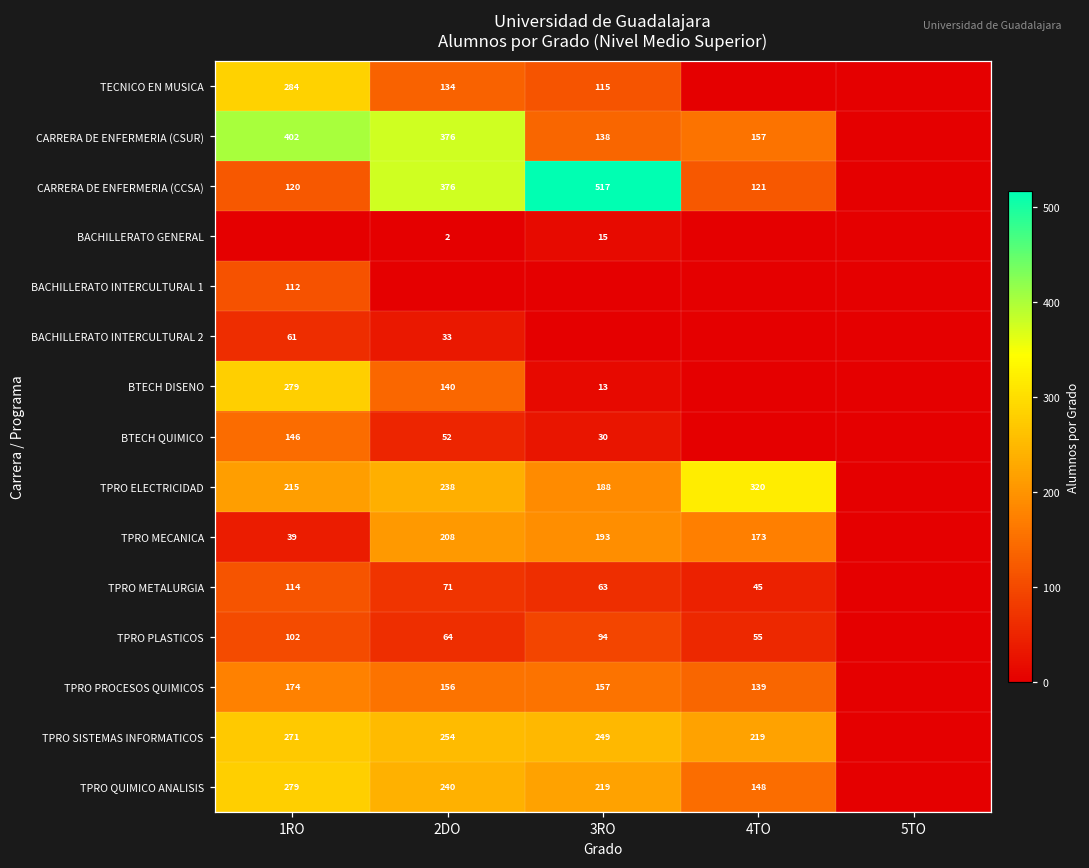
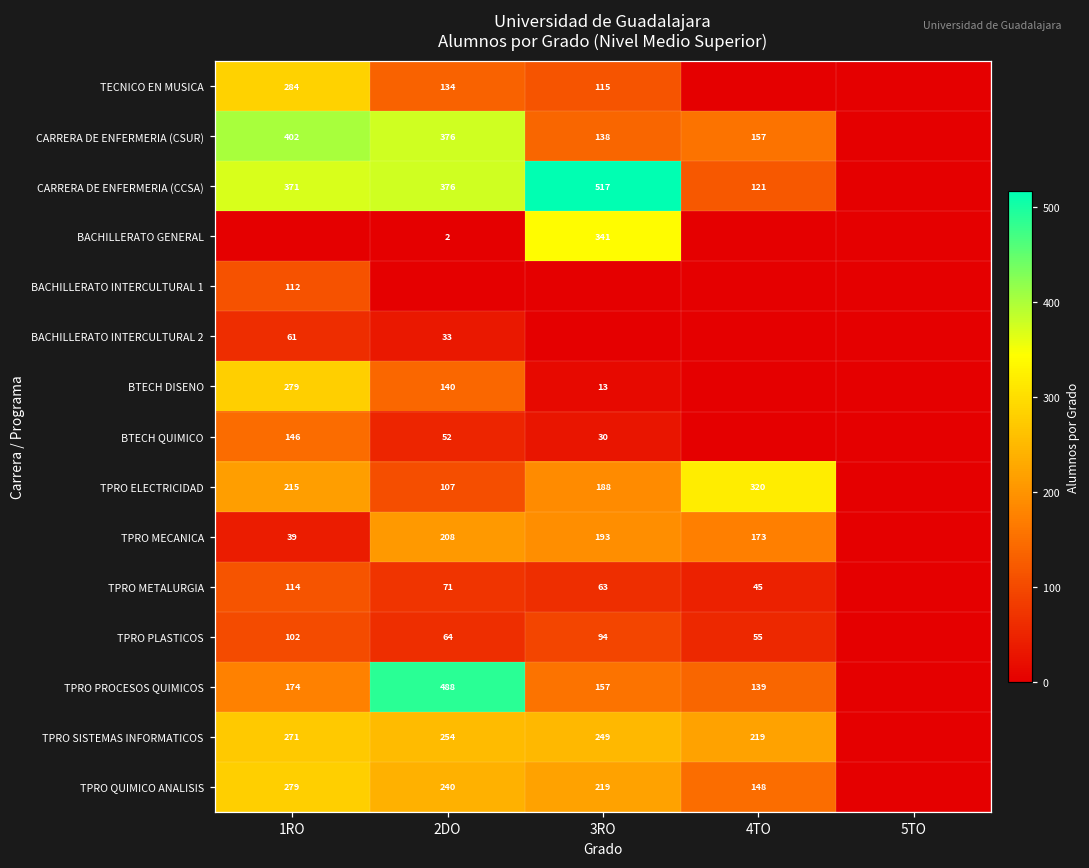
CARRERA DE ENFERMERIA (CCSA), 1RO: 120 -> 371
BACHILLERATO GENERAL, 3RO: 15 -> 341
TPRO ELECTRICIDAD, 2DO: 238 -> 107
TPRO PROCESOS QUIMICOS, 2DO: 156 -> 488
